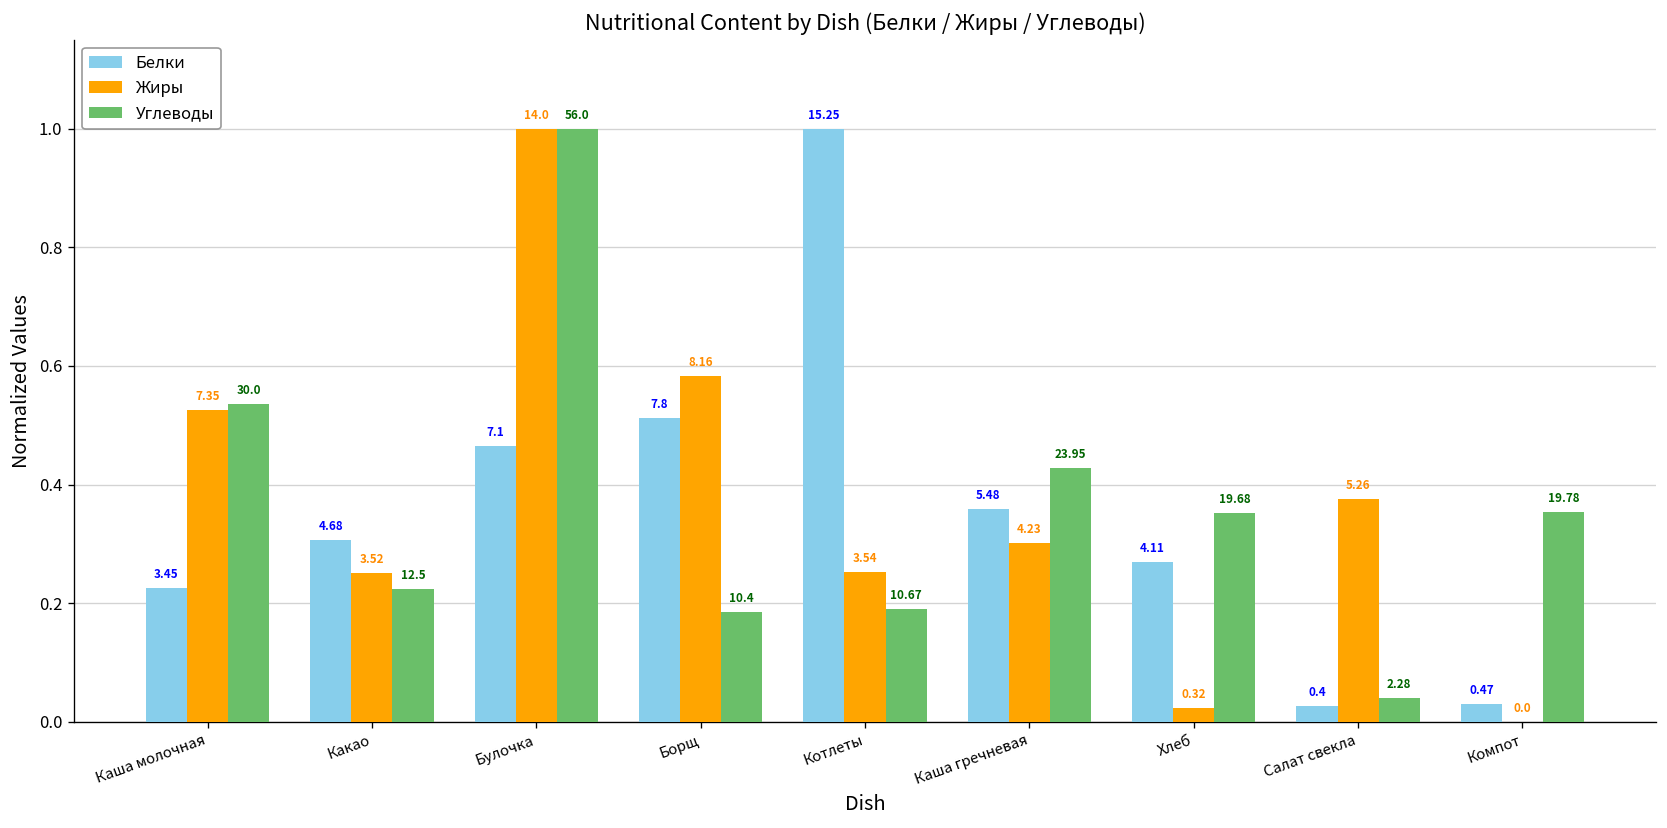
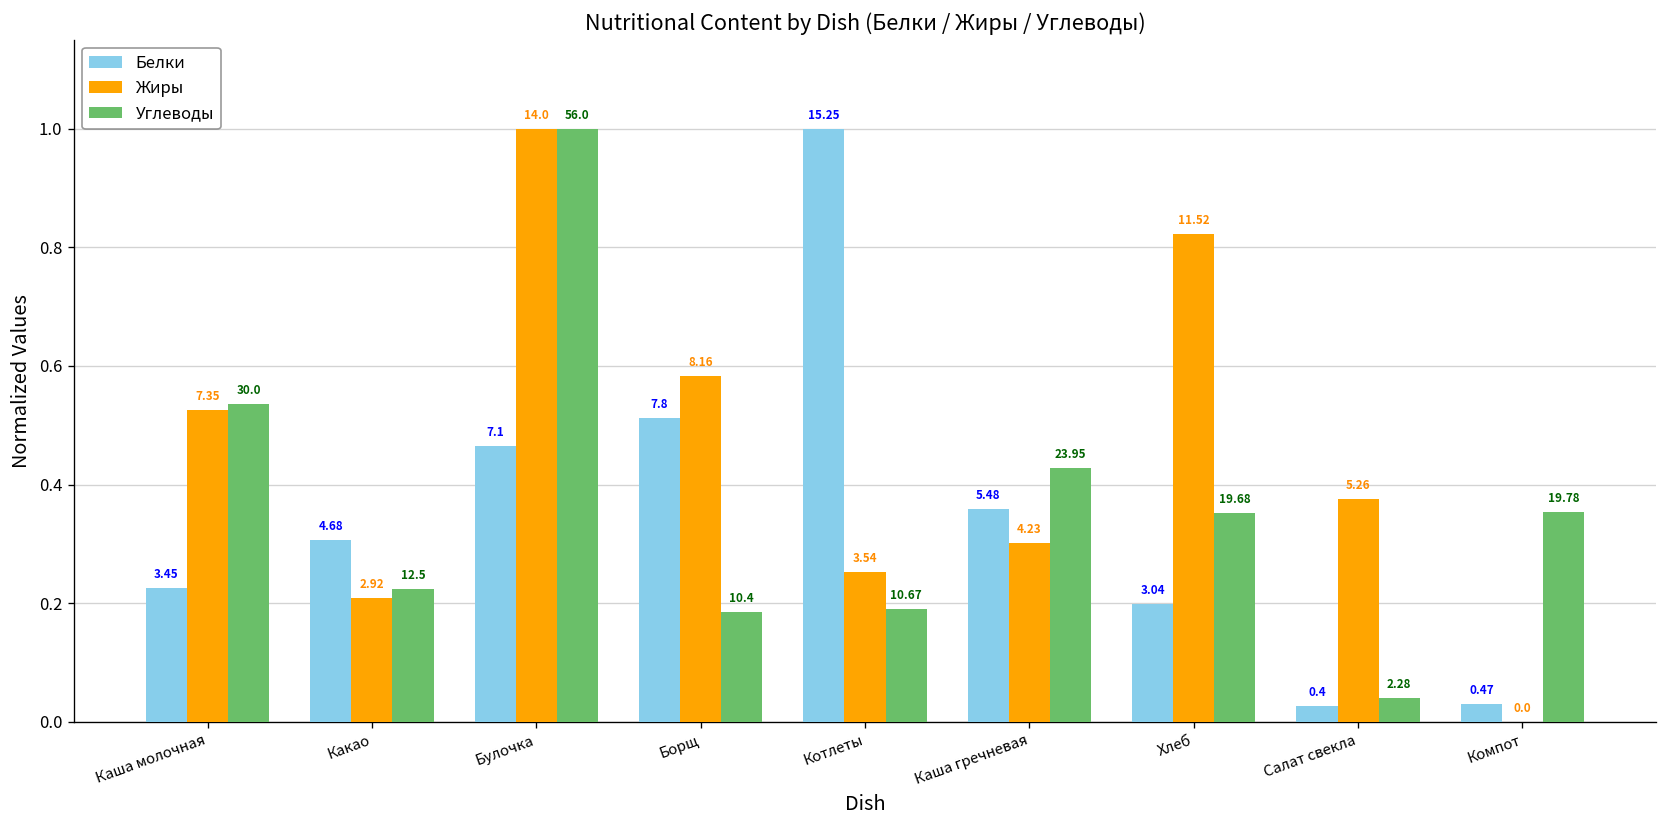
Жиры, Какао: 3.52 -> 2.92
Белки, Хлеб: 4.11 -> 3.04
Жиры, Хлеб: 0.32 -> 11.52
